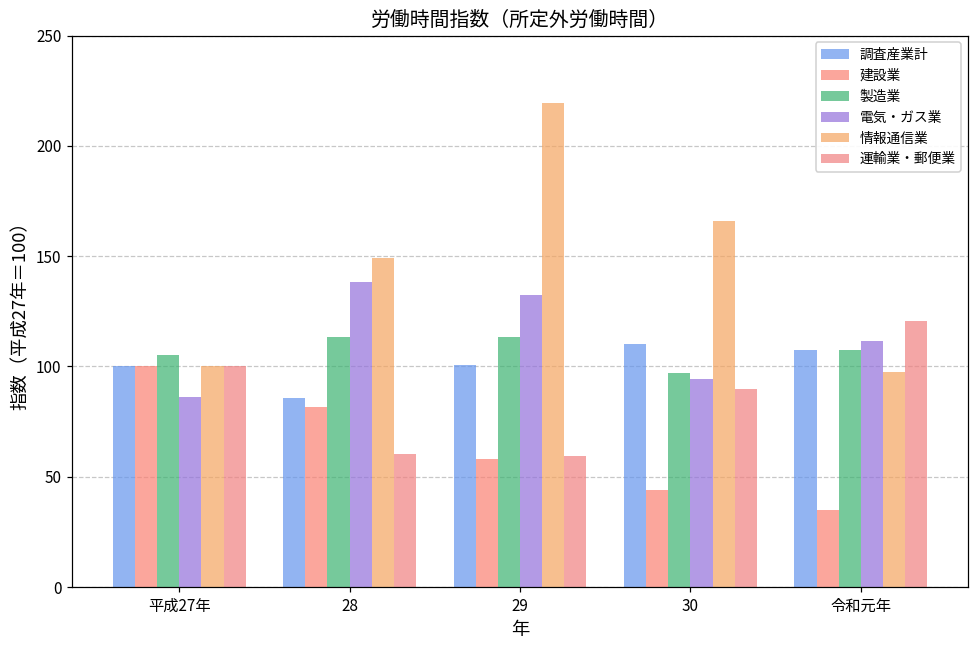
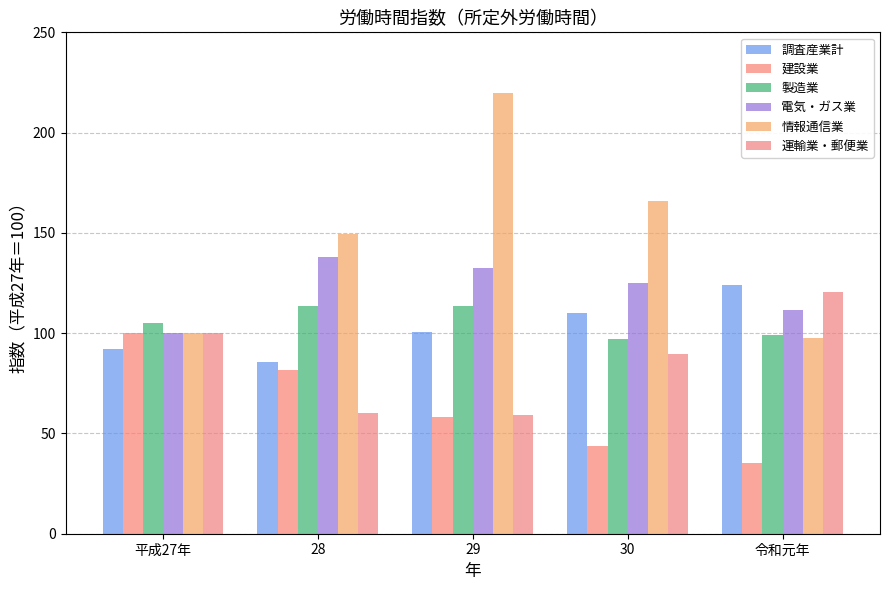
調査産業計, 平成27年: 100 -> 92
電気・ガス業, 平成27年: 86 -> 100
電気・ガス業, 30: 94 -> 125
調査産業計, 令和元年: 108 -> 124
製造業, 令和元年: 108 -> 99
